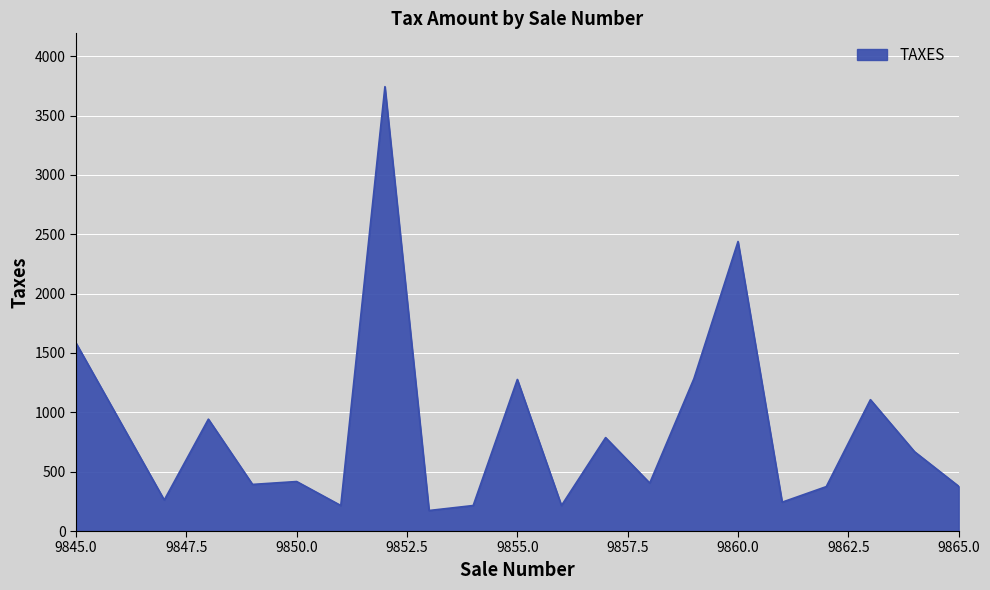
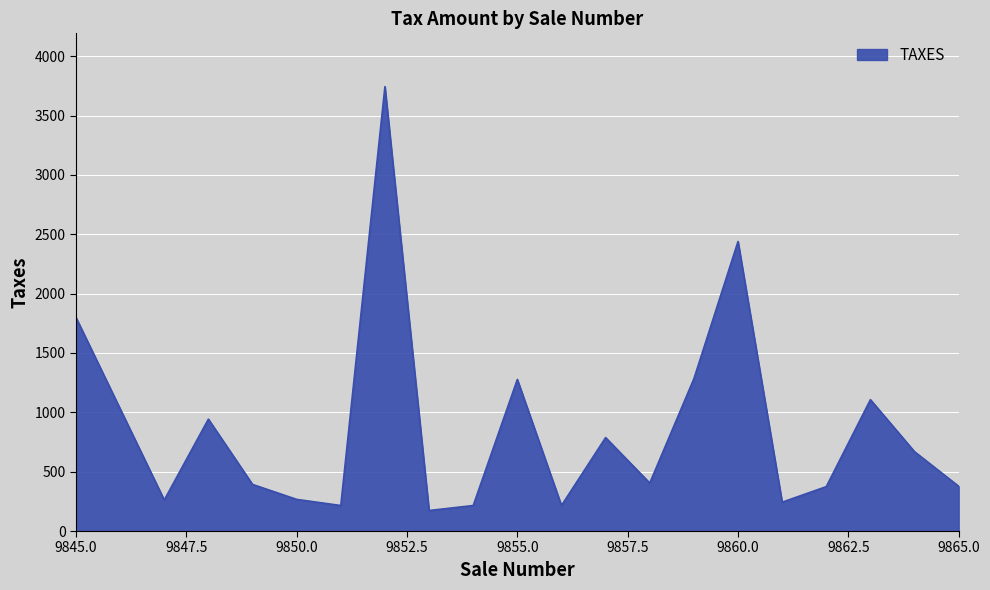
9845.0: 1580 -> 1800
9850.0: 420 -> 270
